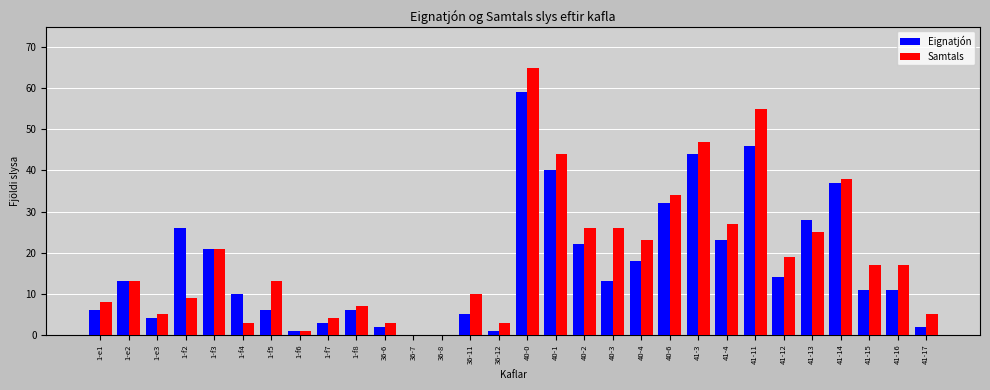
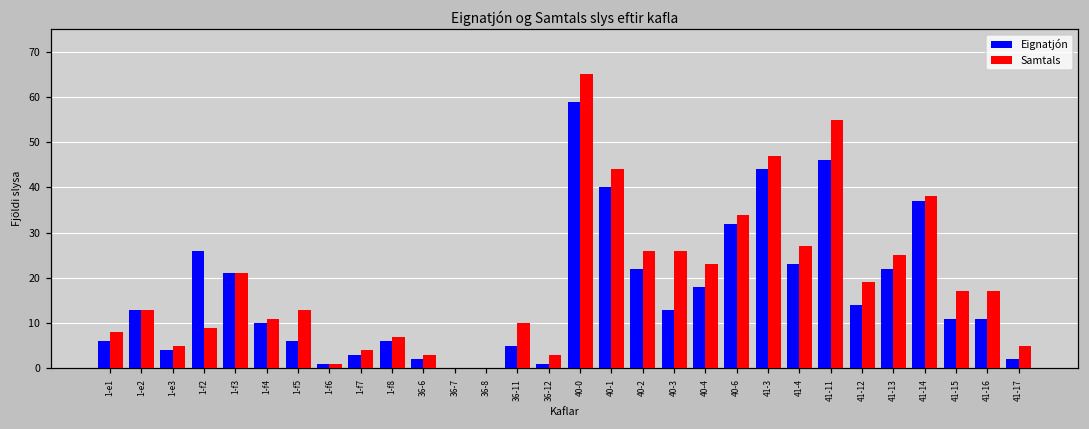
Samtals, 1-f4: 3 -> 11
Eignatjón, 41-13: 28 -> 22
